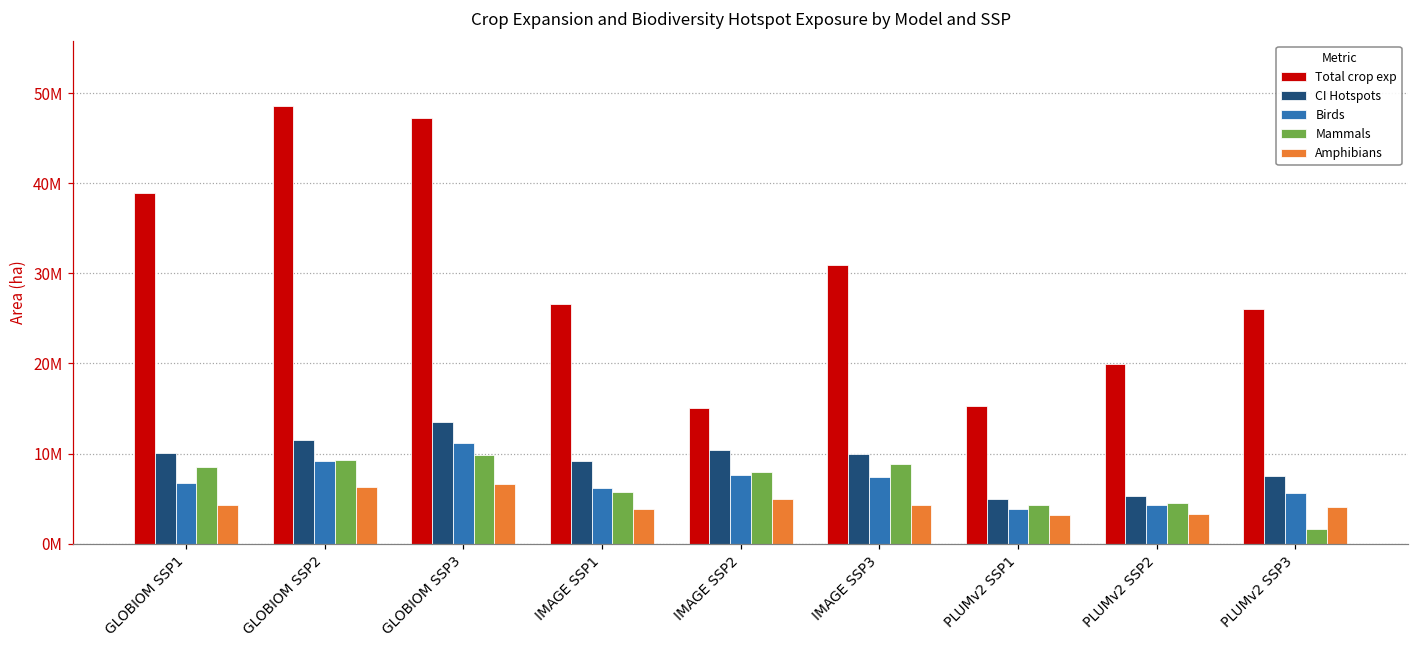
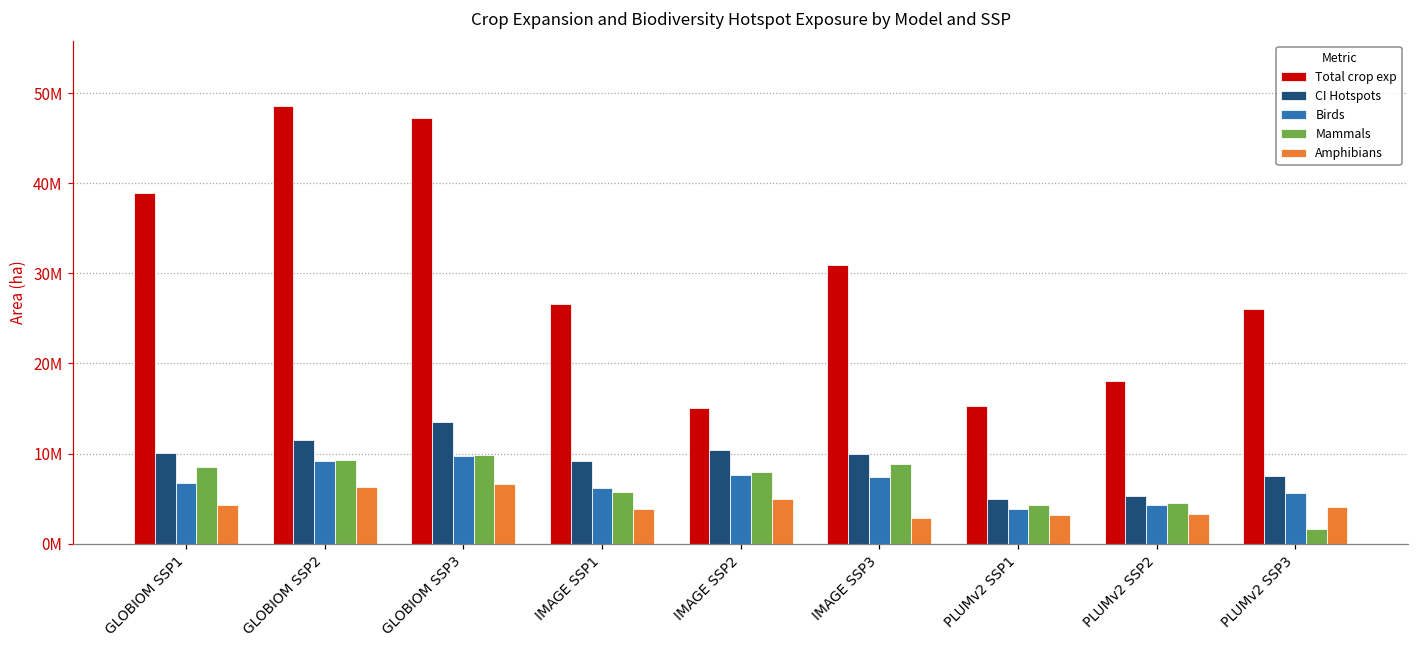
Birds, GLOBIOM SSP3: 11000000 -> 10000000
Amphibians, IMAGE SSP3: 4000000 -> 3000000
Total crop exp, PLUMv2 SSP2: 20000000 -> 18000000
